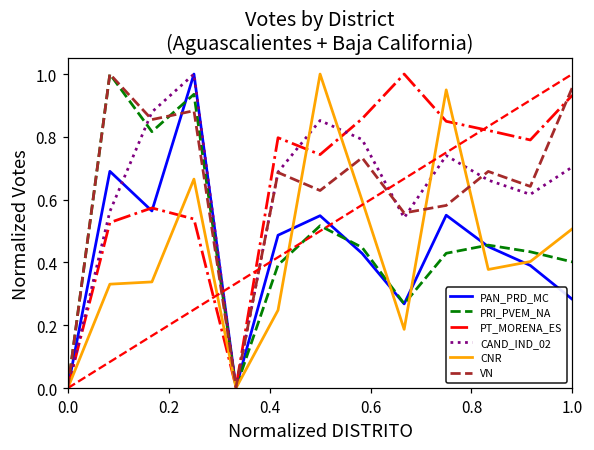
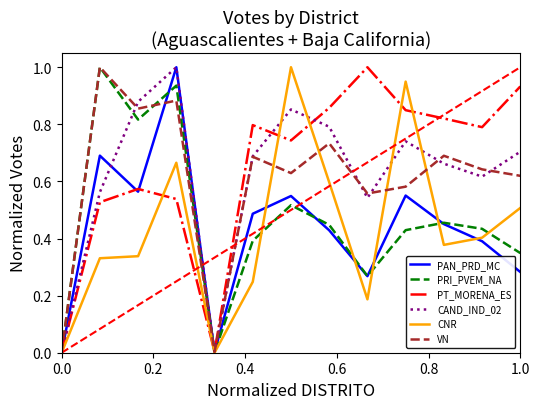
PRI_PVEM_NA, 1.0: 0.40 -> 0.35
VN, 1.0: 0.96 -> 0.62
